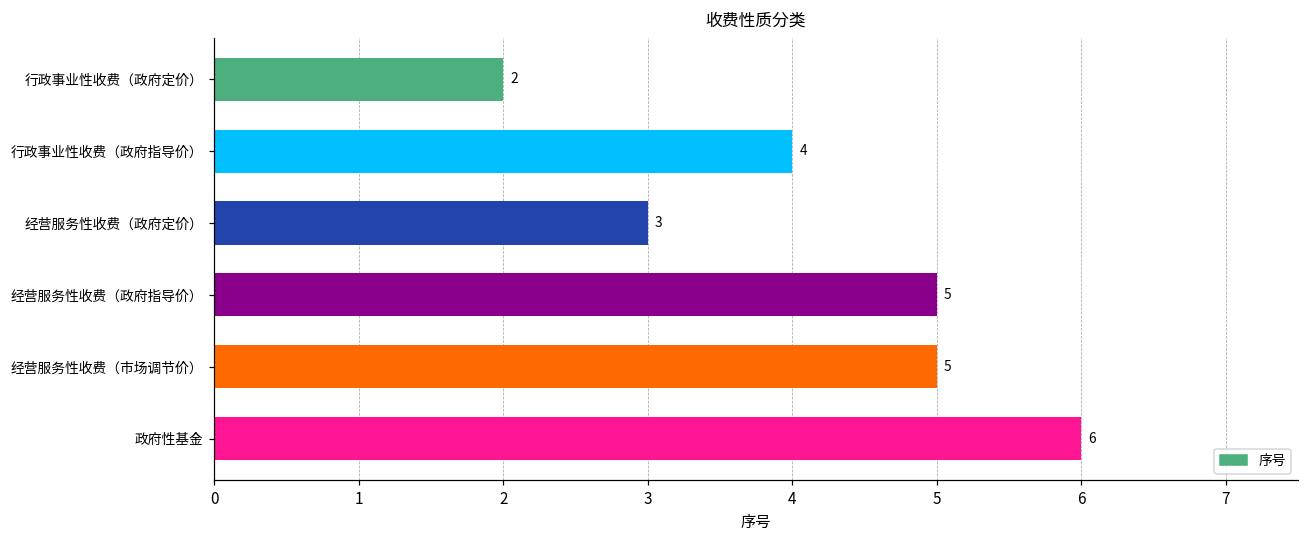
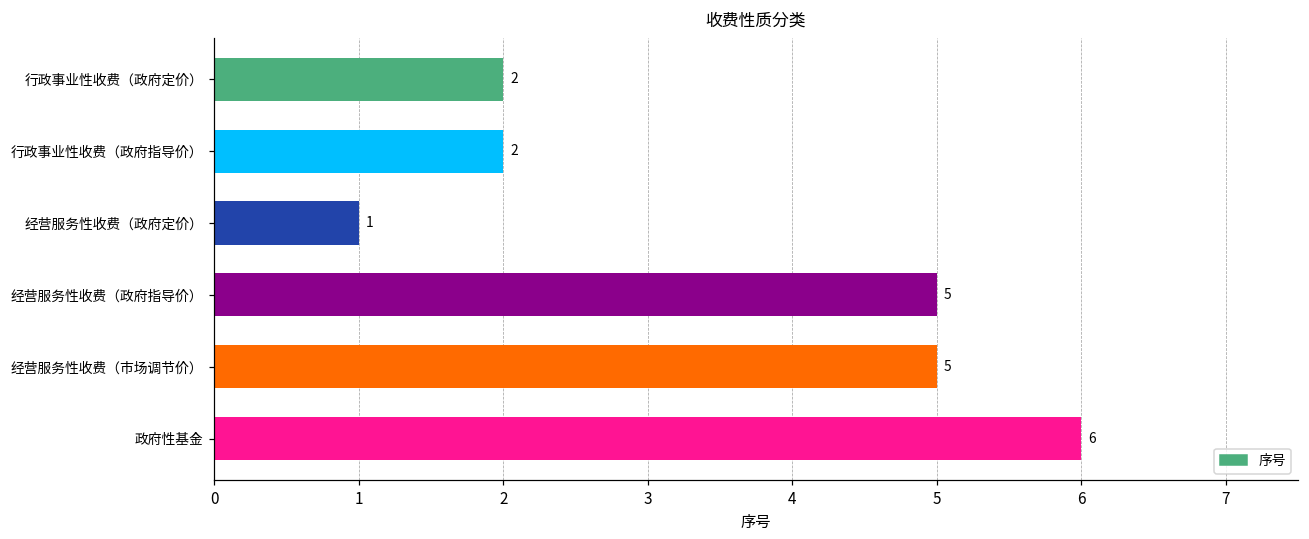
行政事业性收费（政府指导价）: 4 -> 2
经营服务性收费（政府定价）: 3 -> 1
